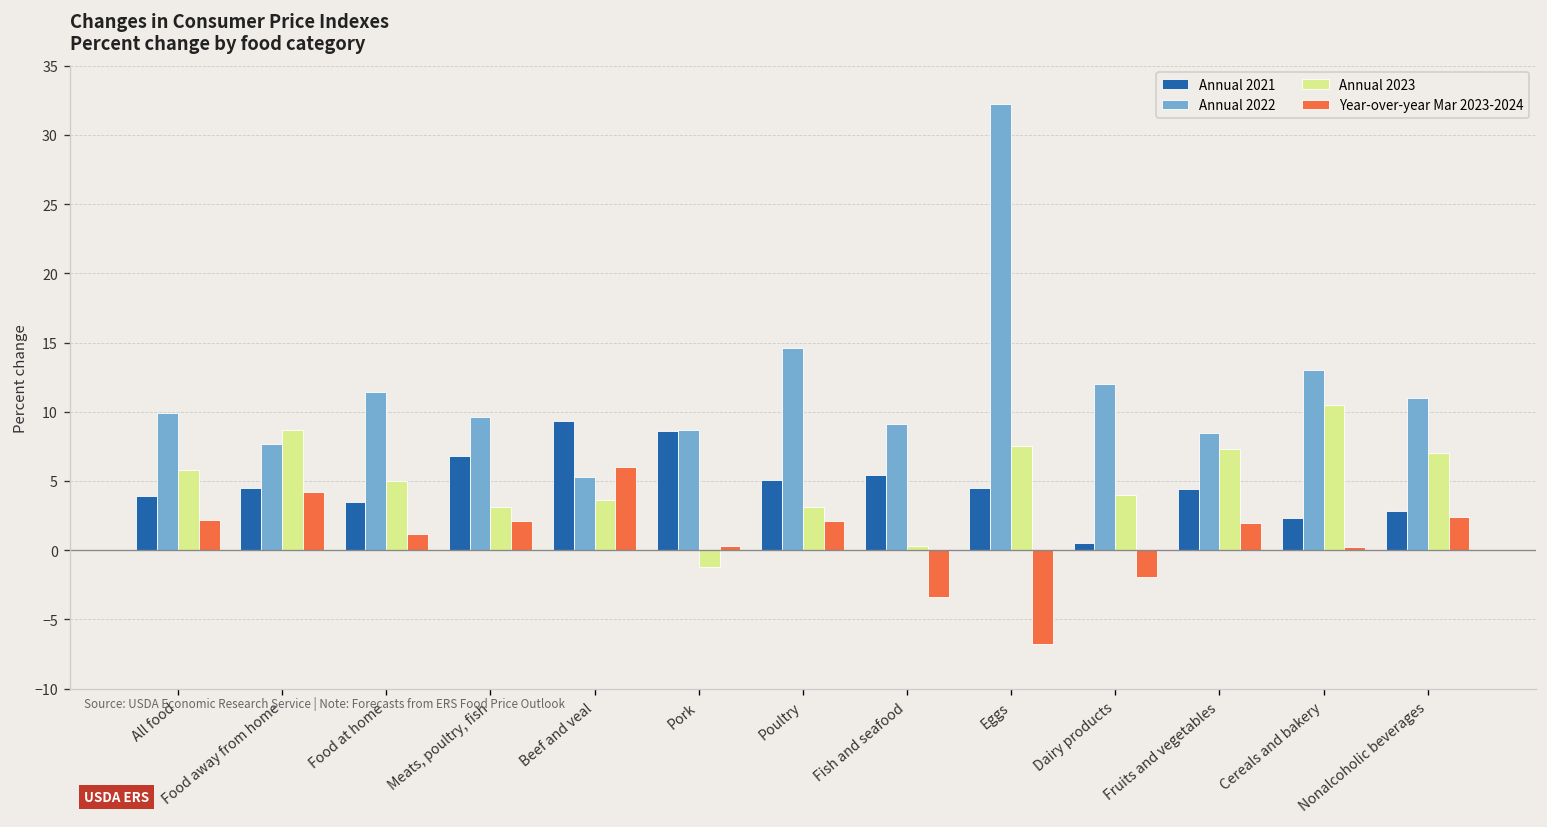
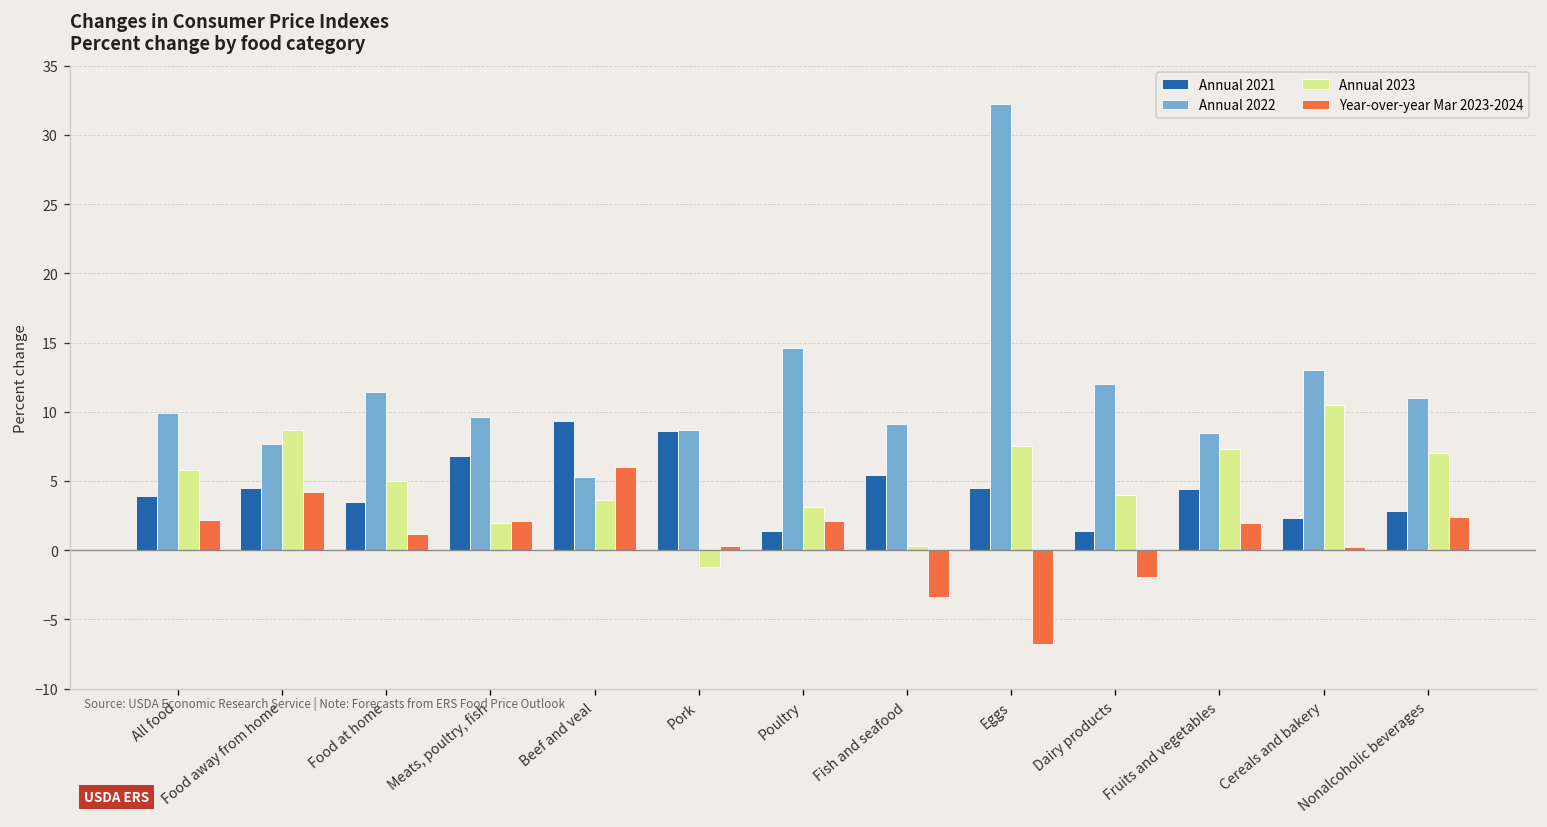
Annual 2023, Meats, poultry, fish: 3.1 -> 2.0
Annual 2021, Poultry: 5.1 -> 1.4
Annual 2021, Dairy products: 0.5 -> 1.4
